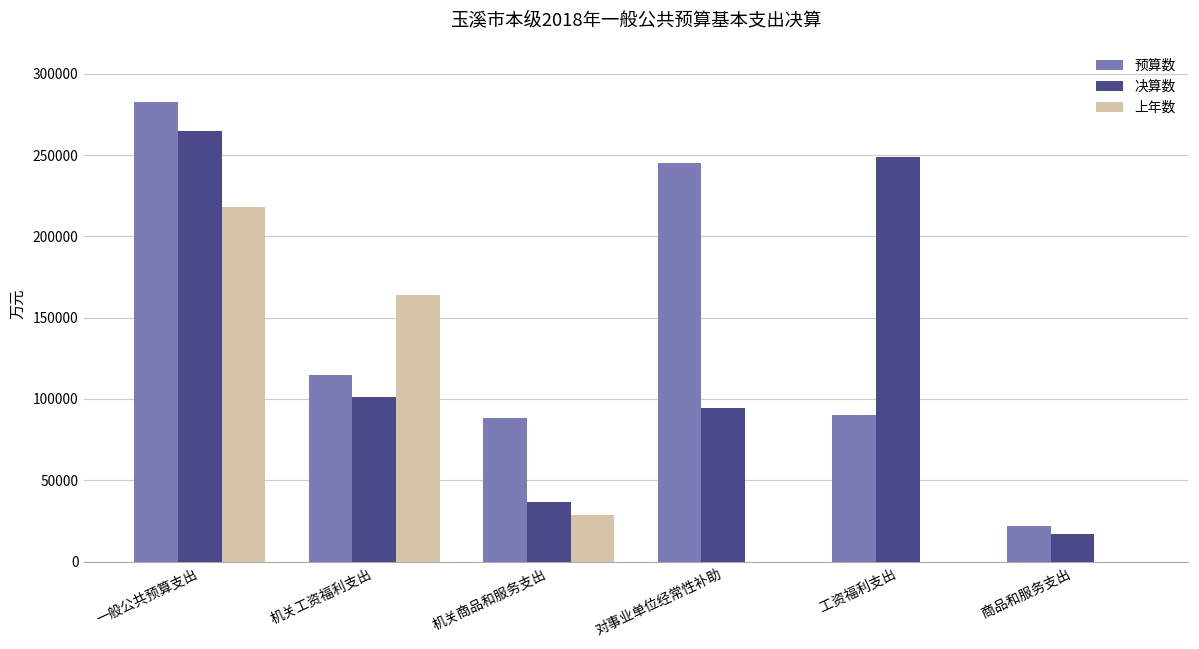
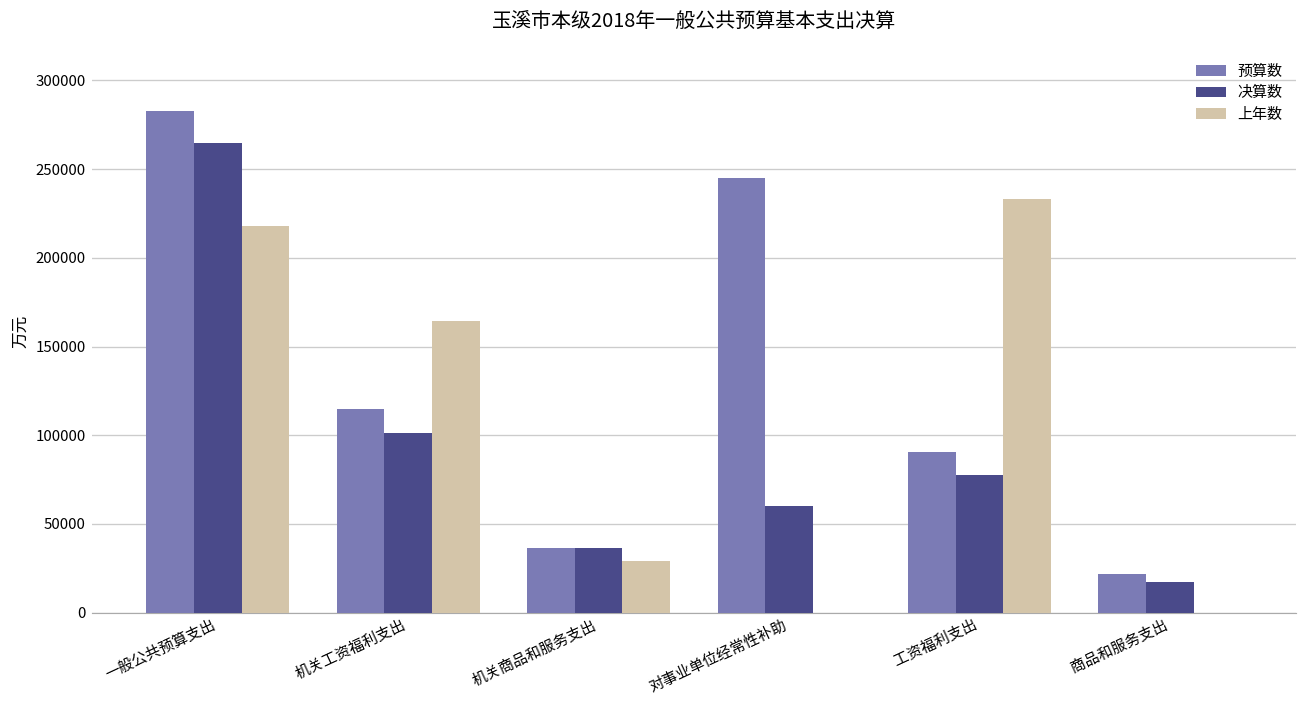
预算数, 机关商品和服务支出: 88000 -> 37000
决算数, 对事业单位经常性补助: 94000 -> 60000
决算数, 工资福利支出: 249000 -> 77000
上年数, 工资福利支出: 0 -> 233000
